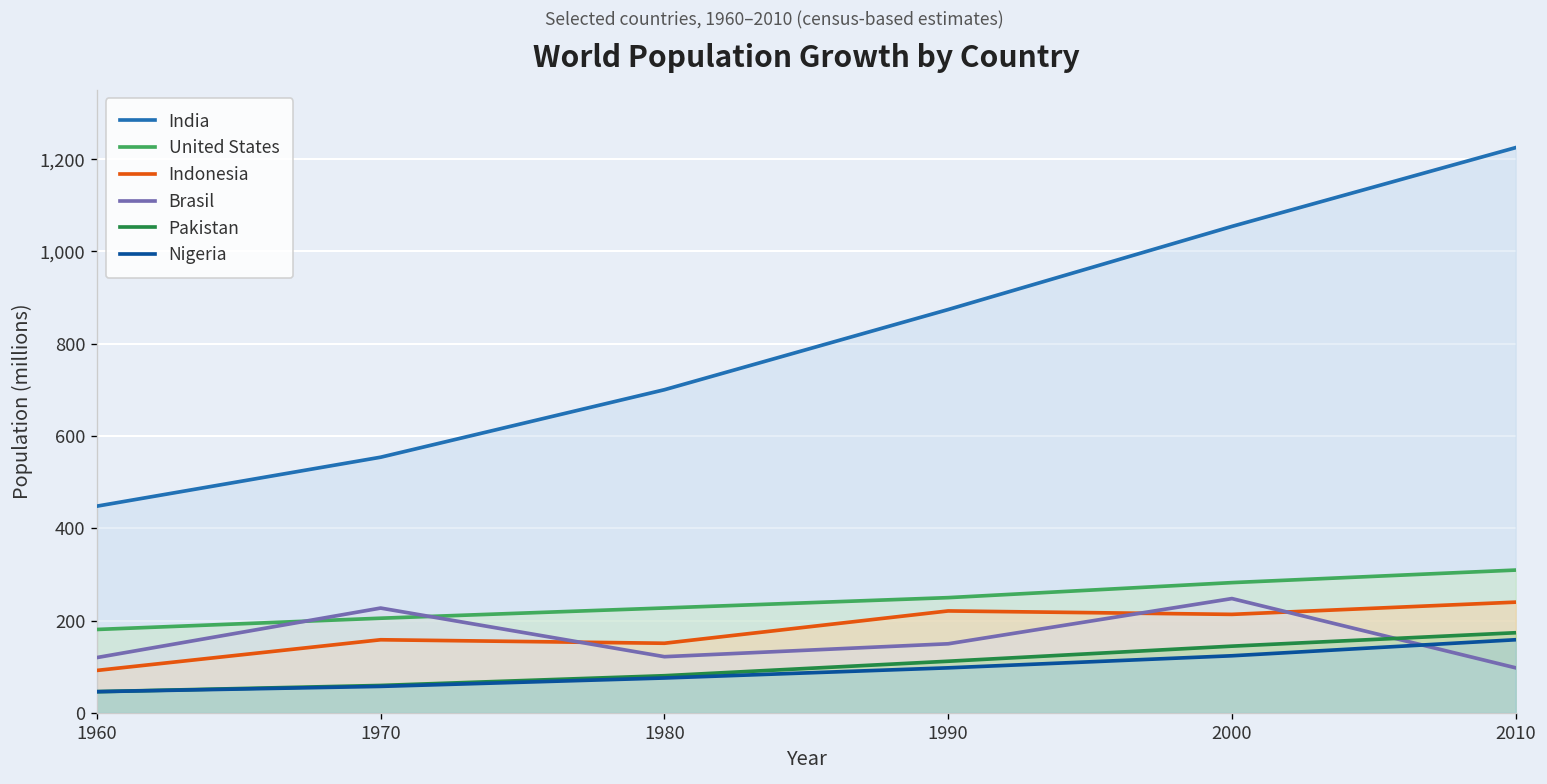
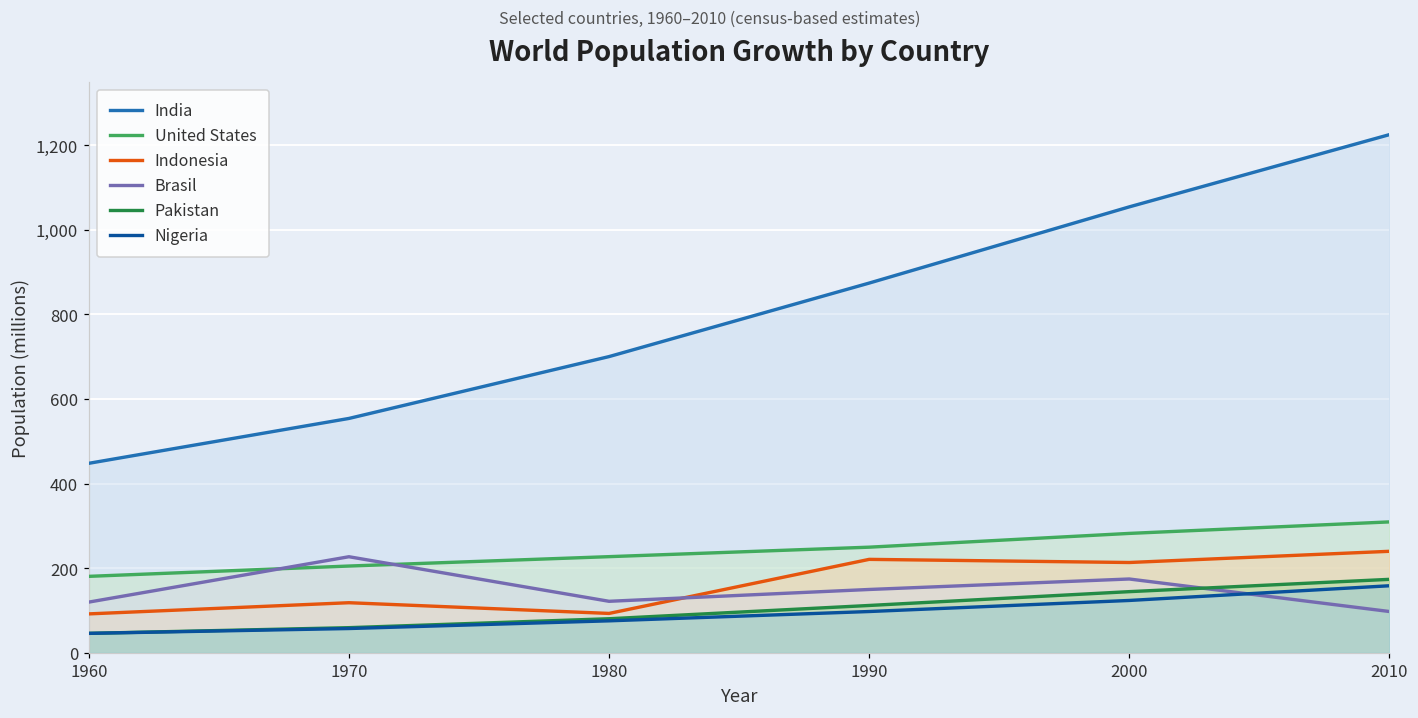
Indonesia, 1970: 160 -> 120
Indonesia, 1980: 150 -> 90
Brasil, 2000: 250 -> 170
